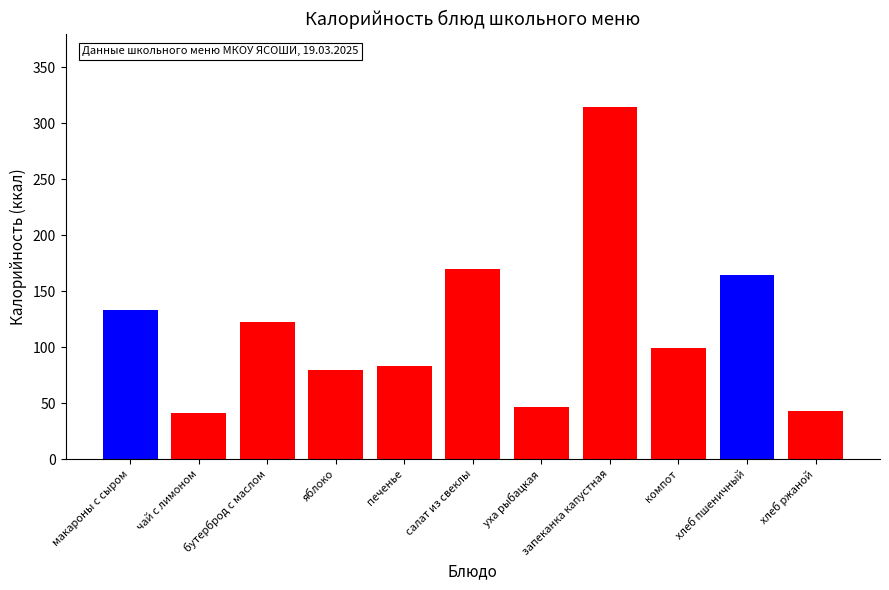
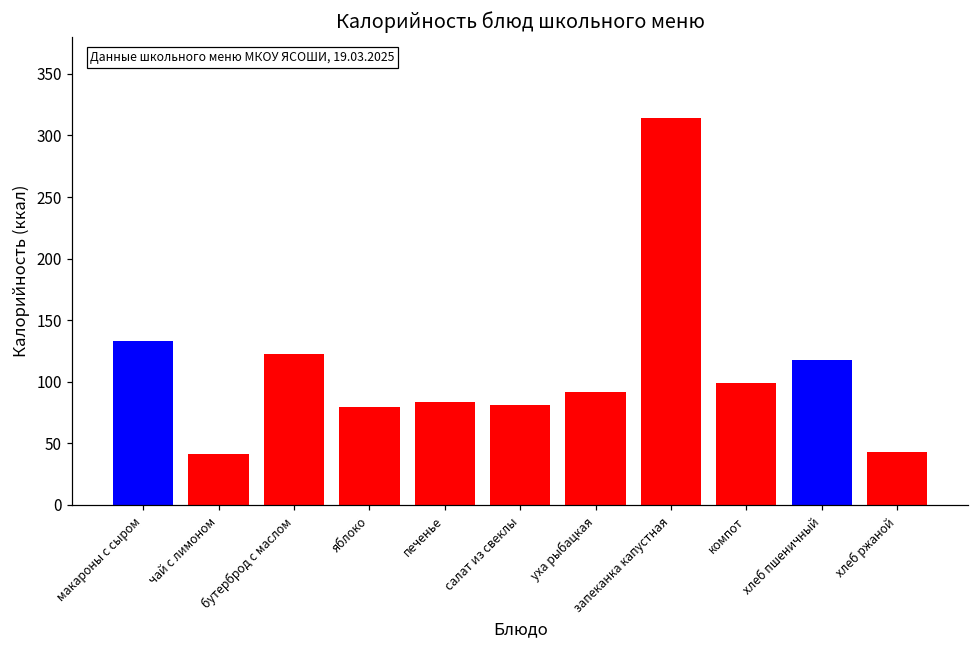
салат из свеклы: 170 -> 82
уха рыбацкая: 46 -> 92
хлеб пшеничный: 165 -> 118
